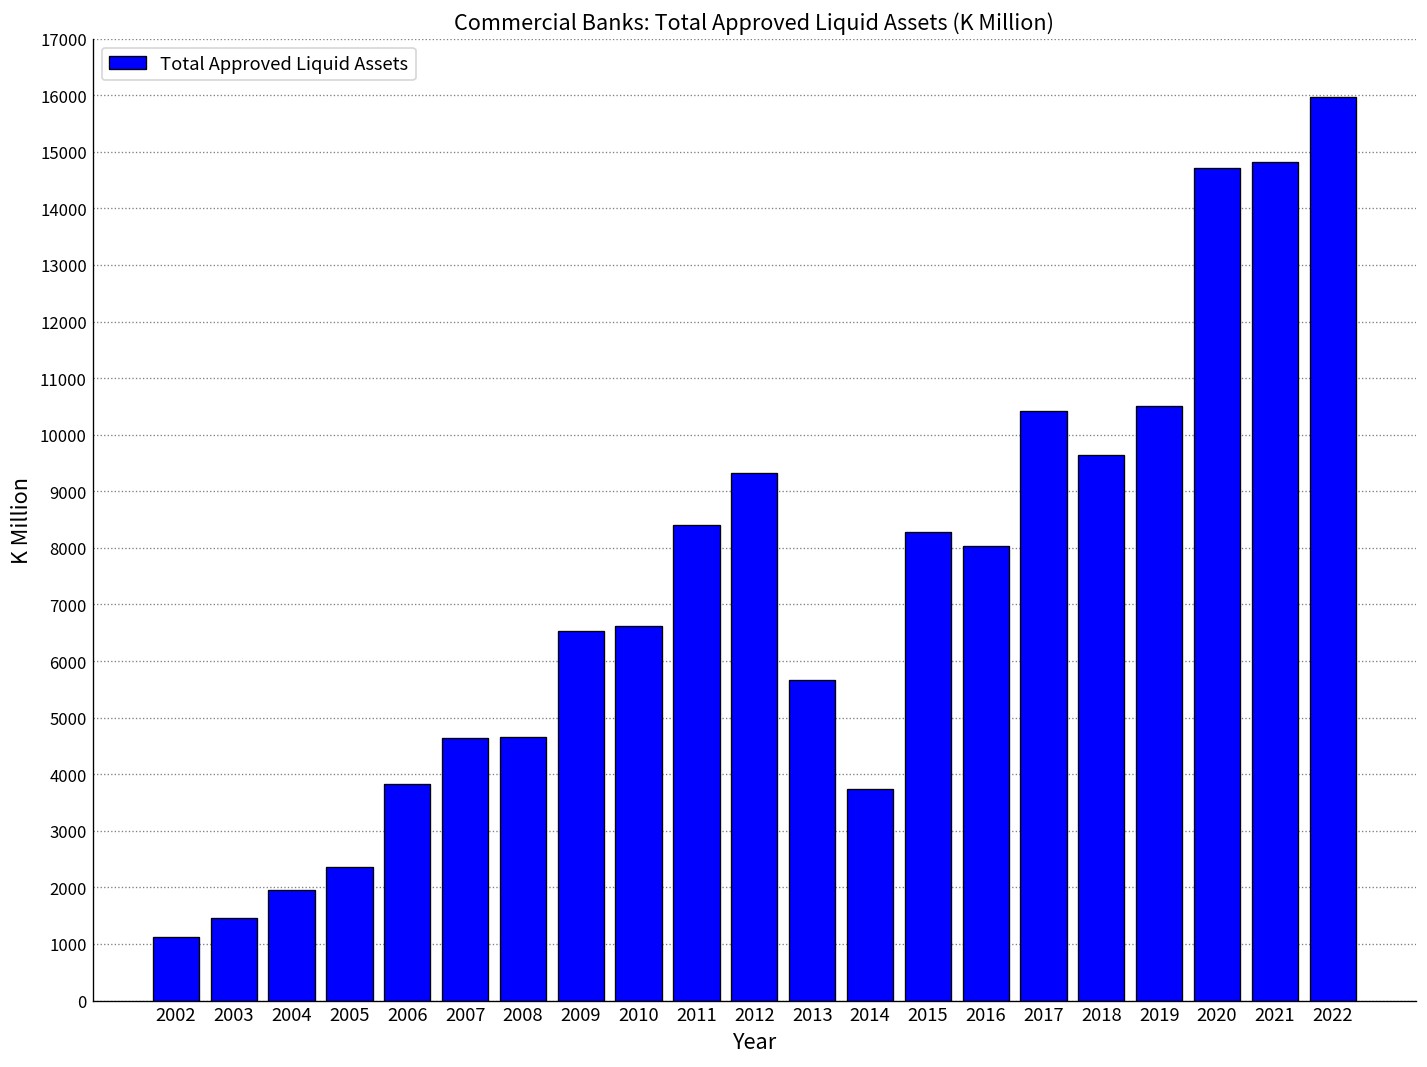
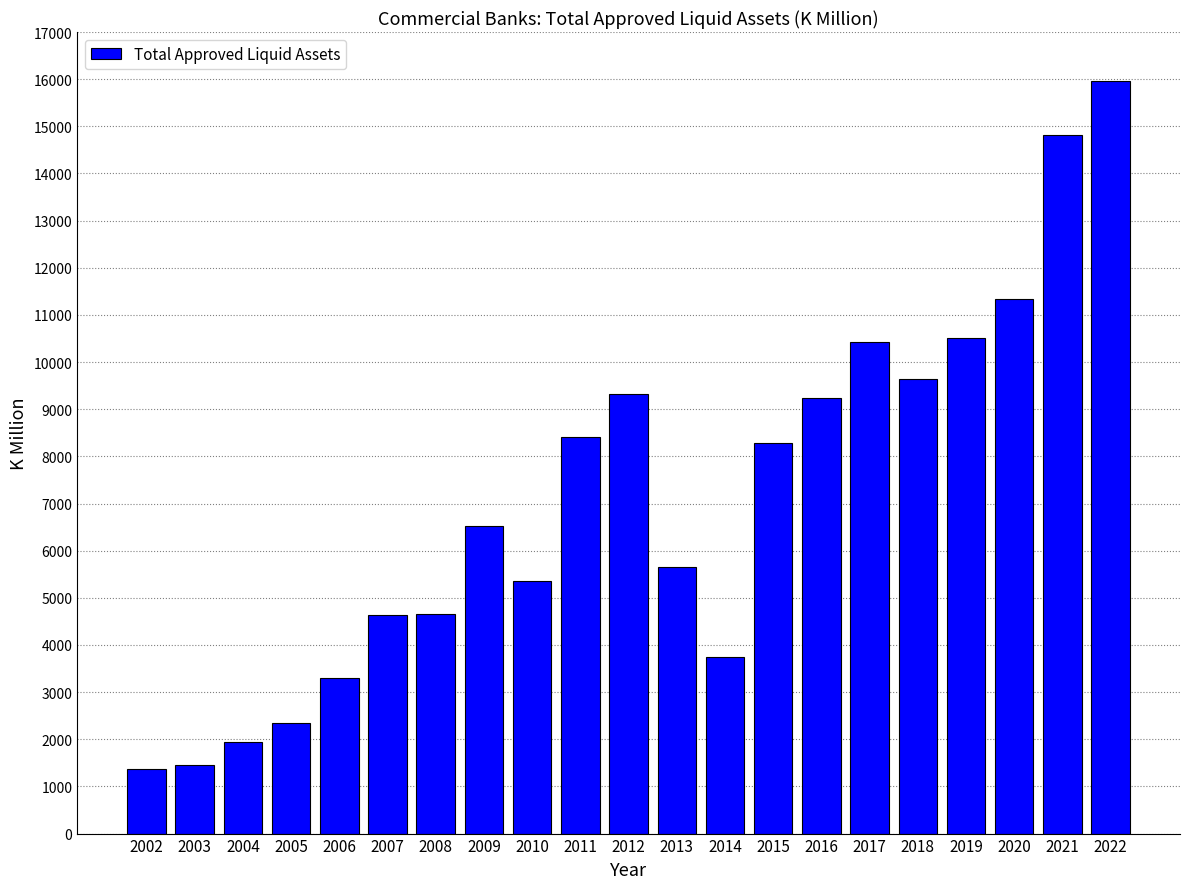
2002: 1100 -> 1400
2006: 3800 -> 3300
2010: 6600 -> 5400
2016: 8000 -> 9200
2020: 14700 -> 11300
